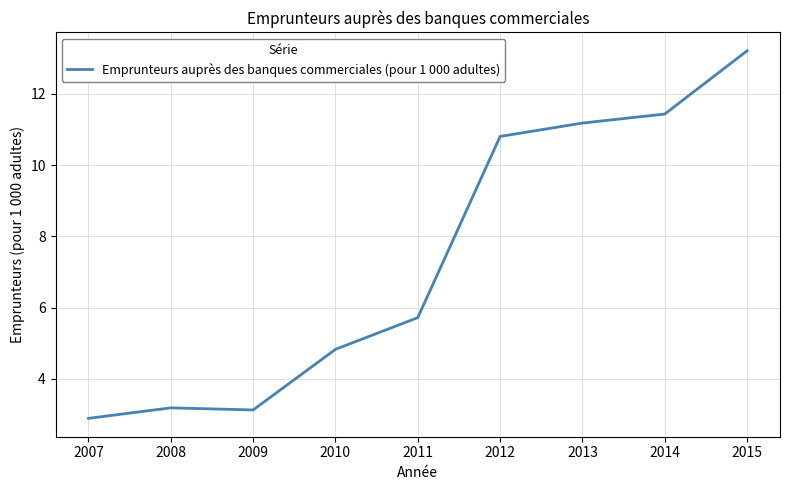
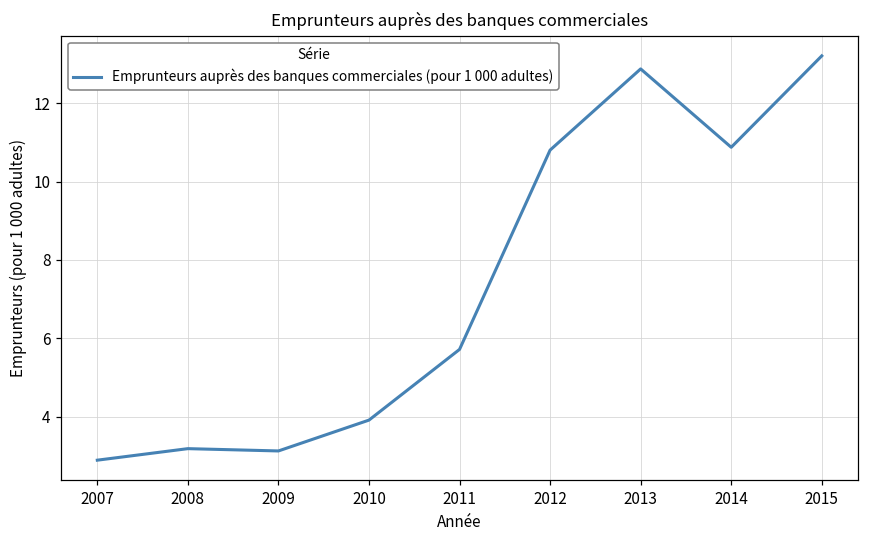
2010: 4.8 -> 3.9
2013: 11.2 -> 12.9
2014: 11.4 -> 10.9
